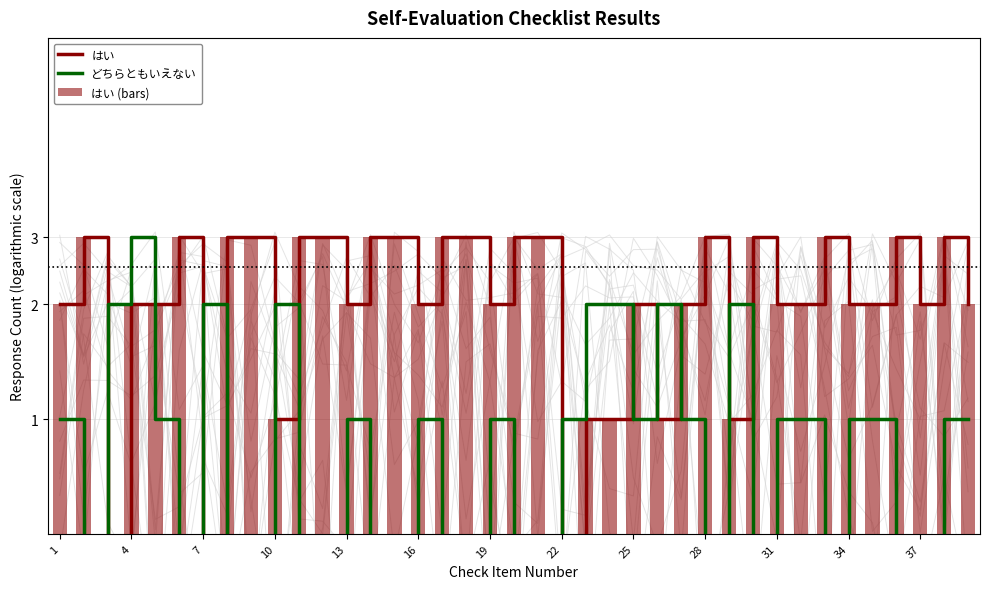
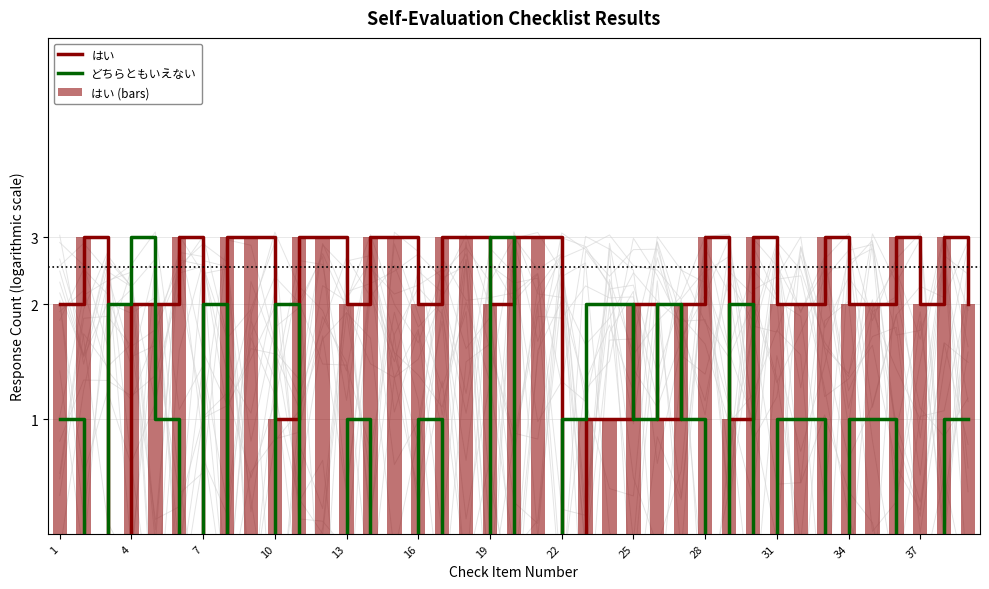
どちらともいえない, 19: 1 -> 3
